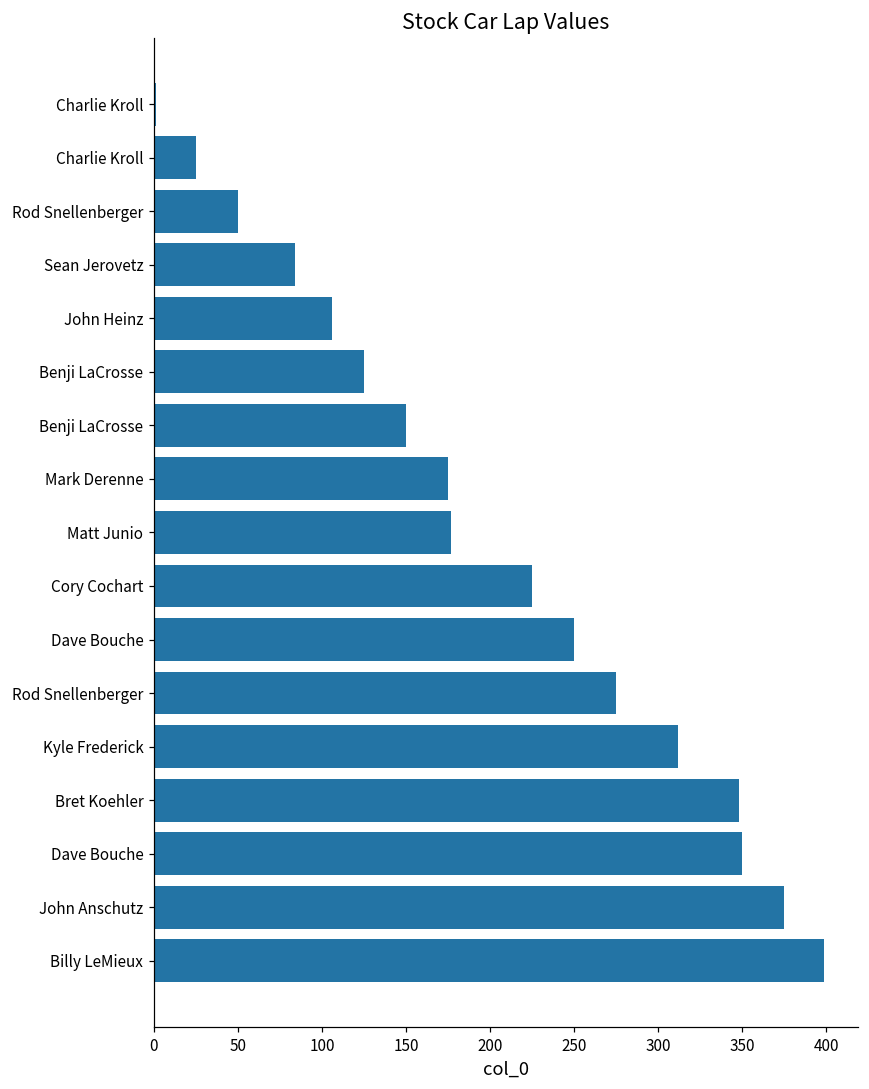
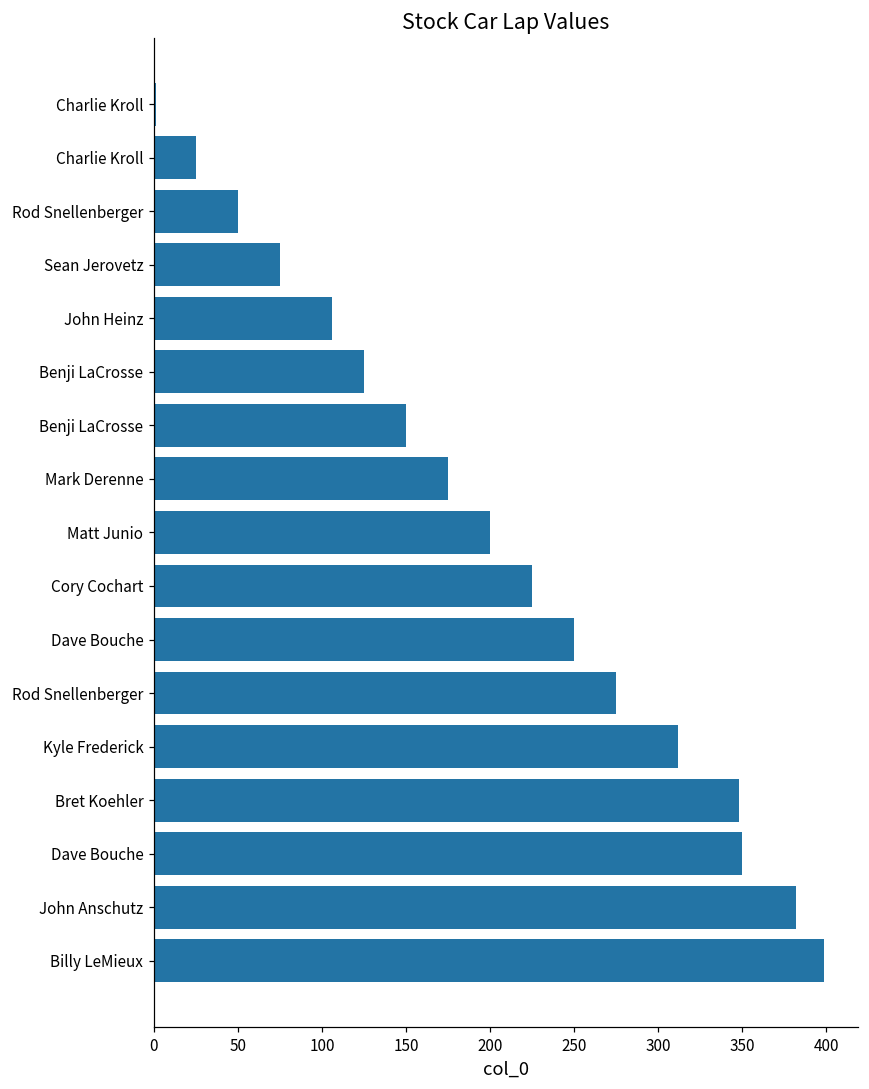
Sean Jerovetz: 84 -> 75
Matt Junio: 177 -> 200
John Anschutz: 375 -> 382
